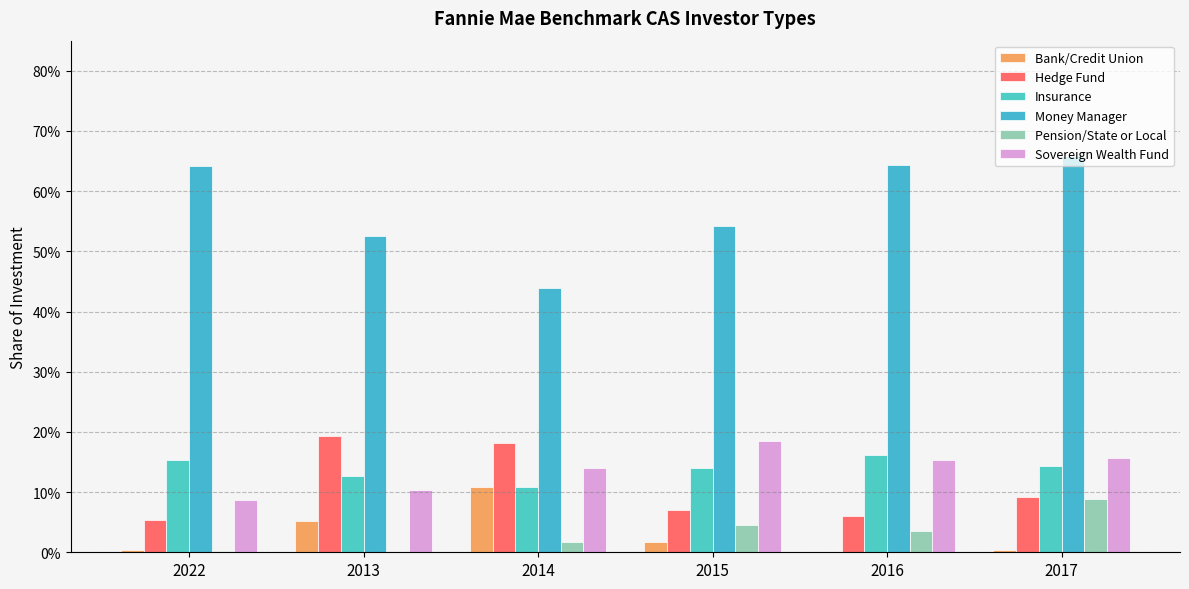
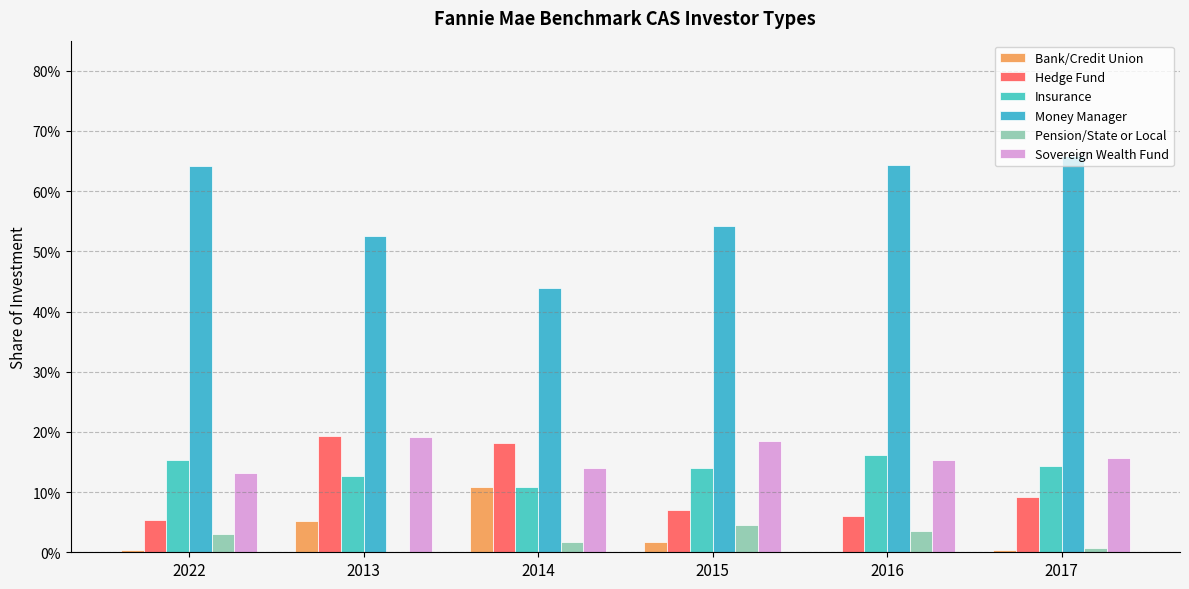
Pension/State or Local, 2022: 0% -> 3%
Sovereign Wealth Fund, 2022: 9% -> 13%
Sovereign Wealth Fund, 2013: 10% -> 19%
Pension/State or Local, 2017: 9% -> 1%
